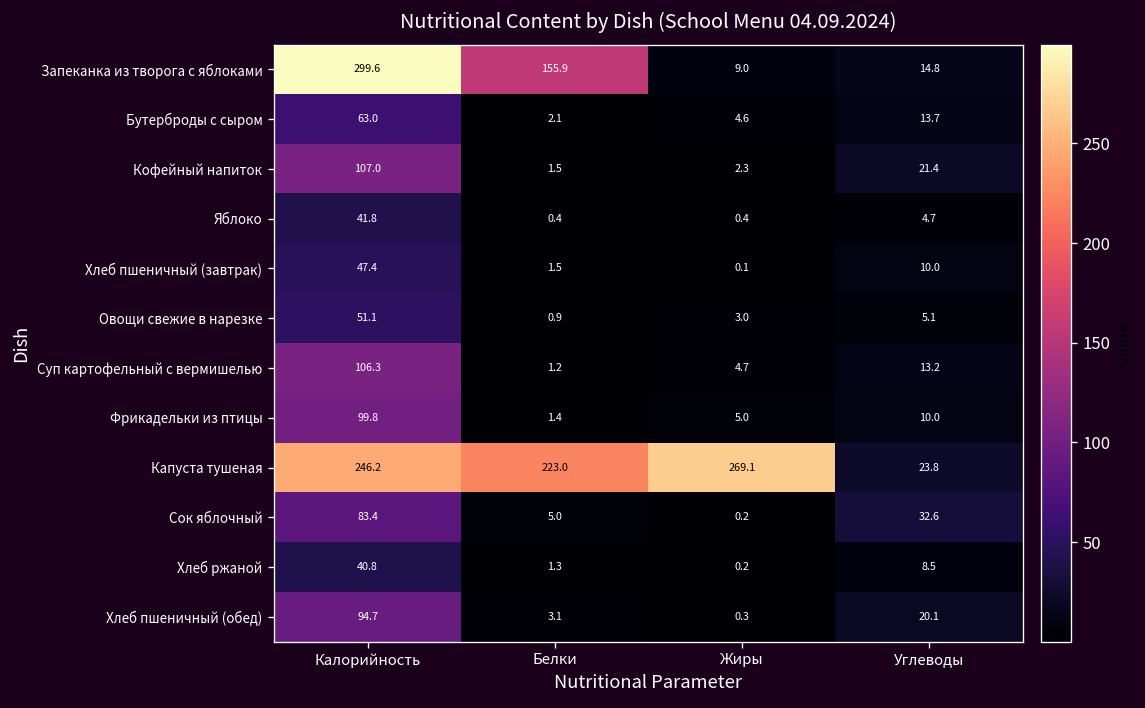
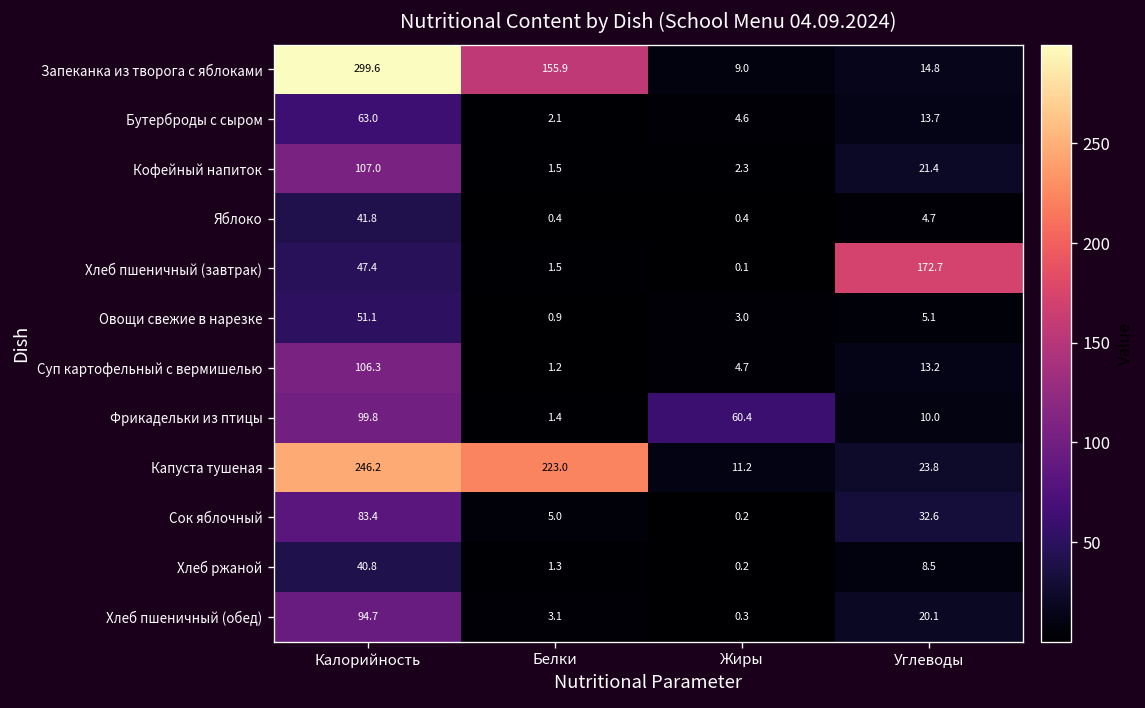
Хлеб пшеничный (завтрак), Углеводы: 10.0 -> 172.7
Фрикадельки из птицы, Жиры: 5.0 -> 60.4
Капуста тушеная, Жиры: 269.1 -> 11.2
